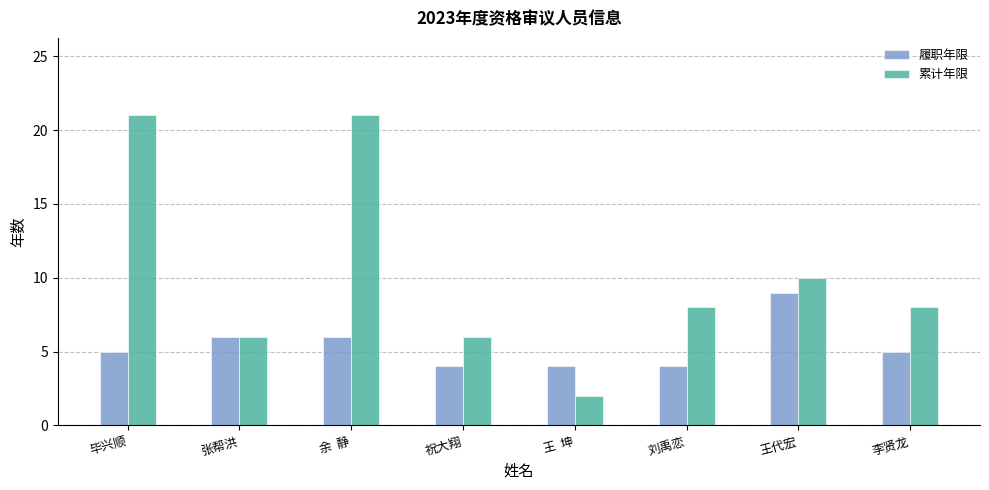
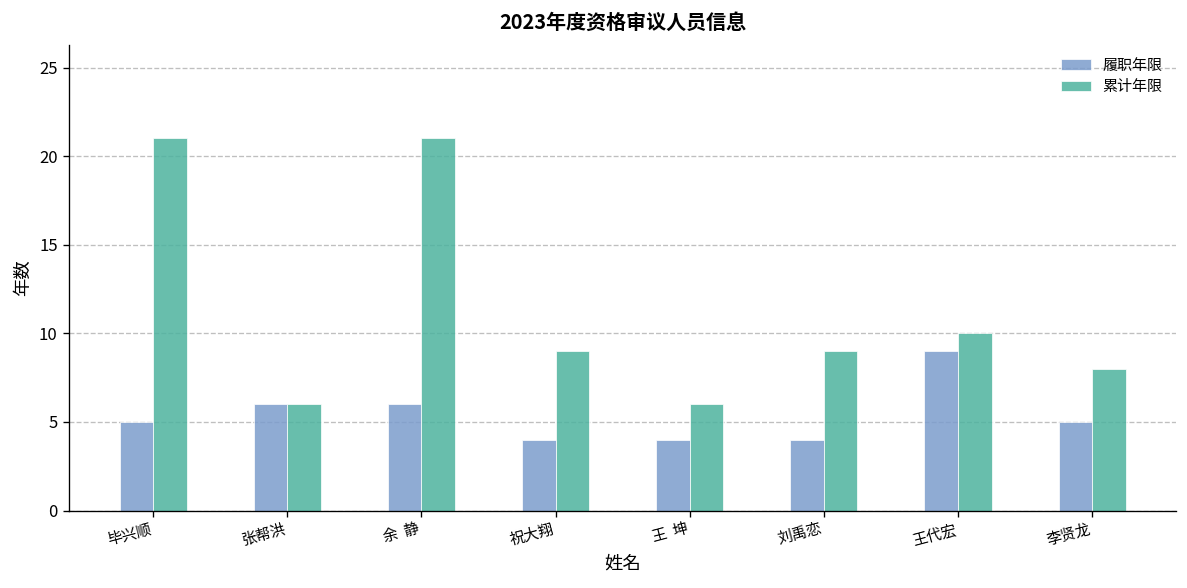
累计年限, 祝大翔: 6 -> 9
累计年限, 王 坤: 2 -> 6
累计年限, 刘禹恋: 8 -> 9
